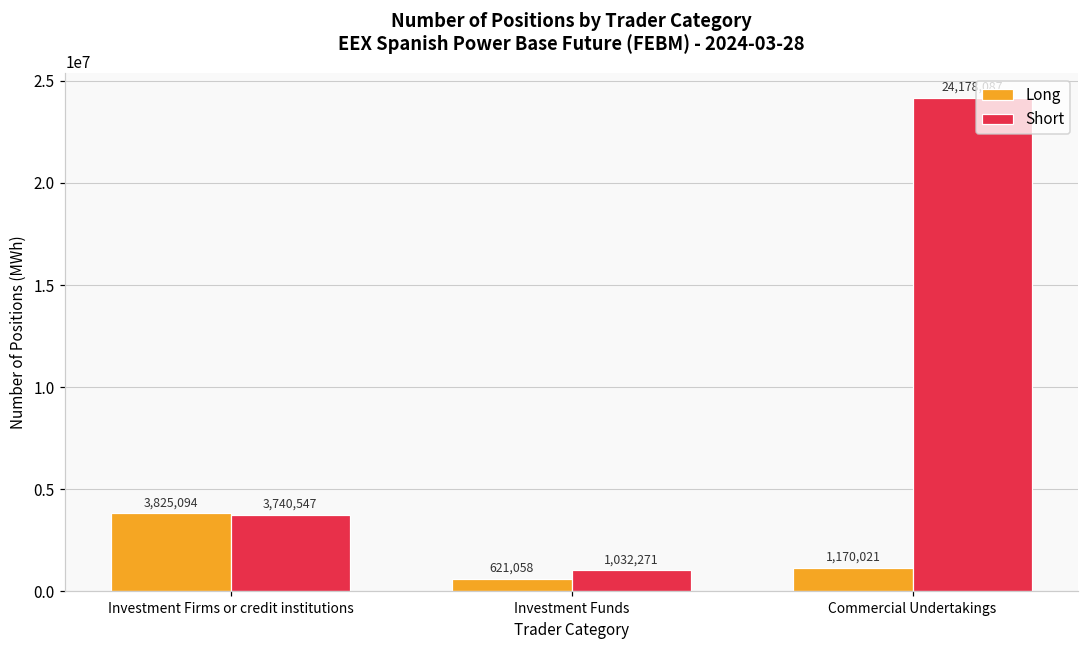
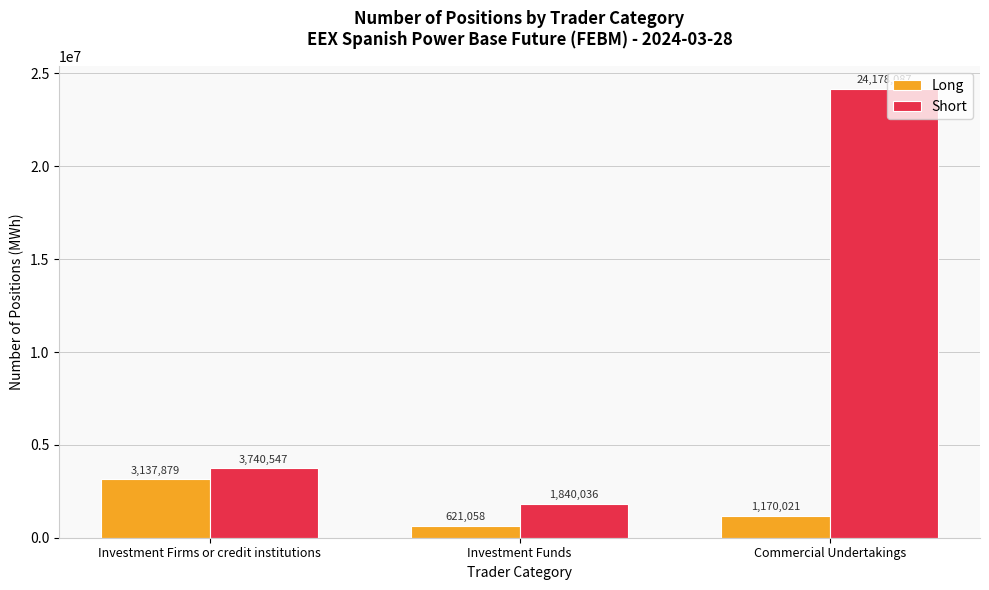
Long, Investment Firms or credit institutions: 3,825,094 -> 3,137,879
Short, Investment Funds: 1,032,271 -> 1,840,036
